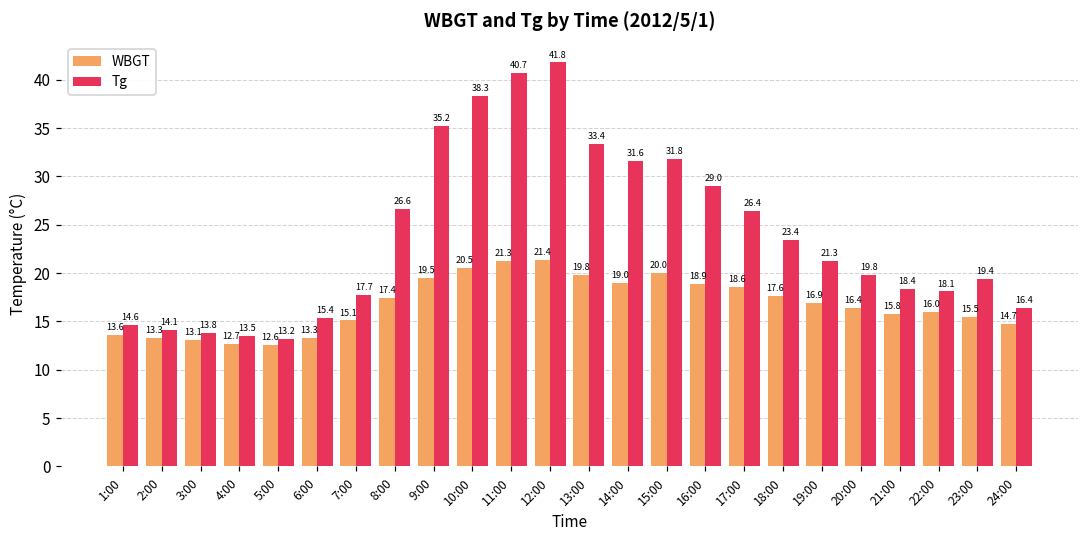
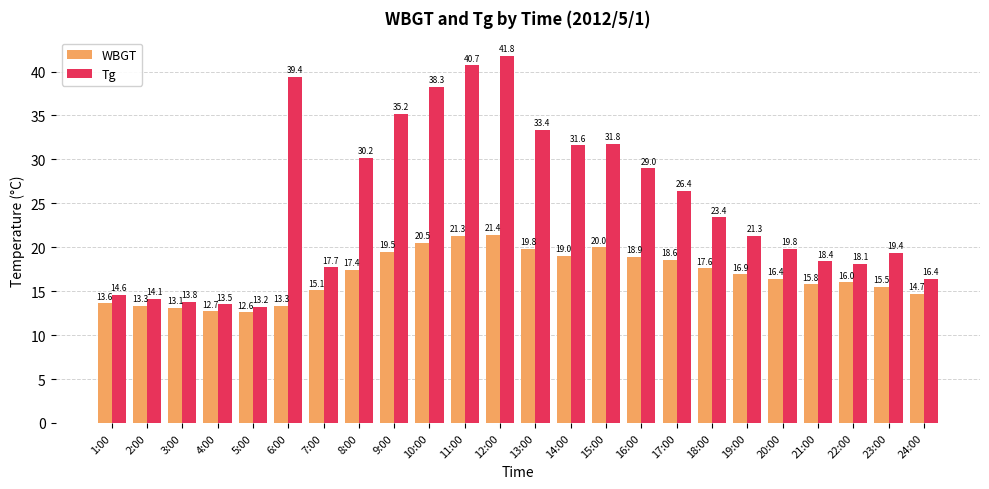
Tg, 6:00: 15.4 -> 39.4
Tg, 8:00: 26.6 -> 30.2
